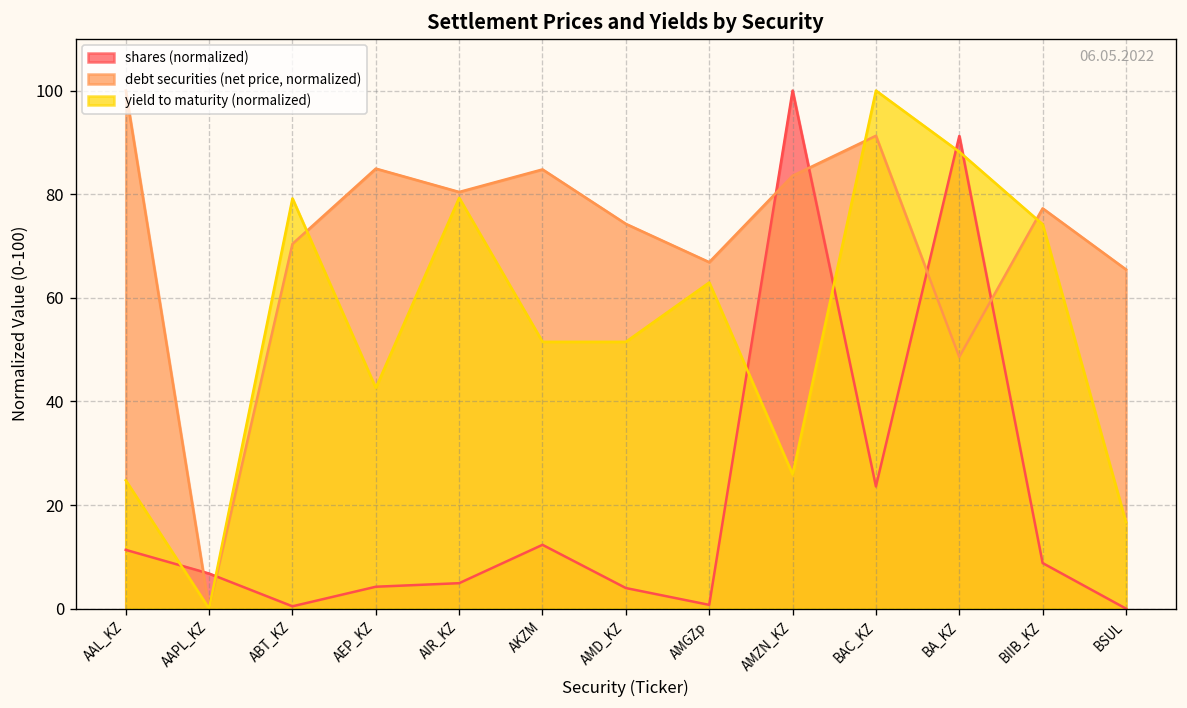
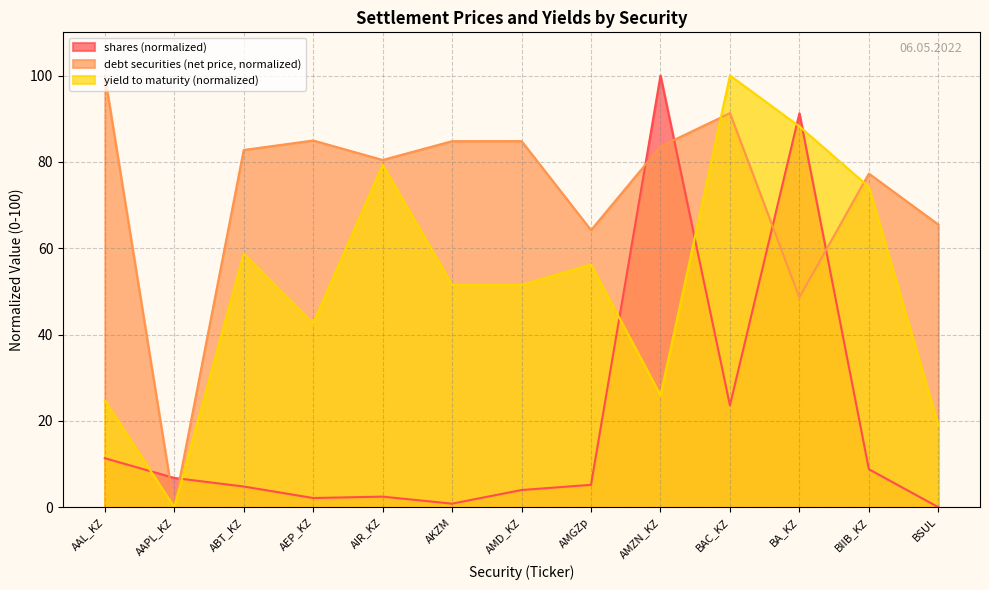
shares (normalized), ABT_KZ: 0 -> 5
debt securities (net price, normalized), ABT_KZ: 70 -> 83
yield to maturity (normalized), ABT_KZ: 79 -> 59
shares (normalized), AEP_KZ: 4 -> 2
shares (normalized), AIR_KZ: 5 -> 2
shares (normalized), AKZM: 12 -> 1
debt securities (net price, normalized), AMD_KZ: 74 -> 85
shares (normalized), AMGZp: 1 -> 5
debt securities (net price, normalized), AMGZp: 67 -> 64
yield to maturity (normalized), AMGZp: 63 -> 56
yield to maturity (normalized), BSUL: 17 -> 19
